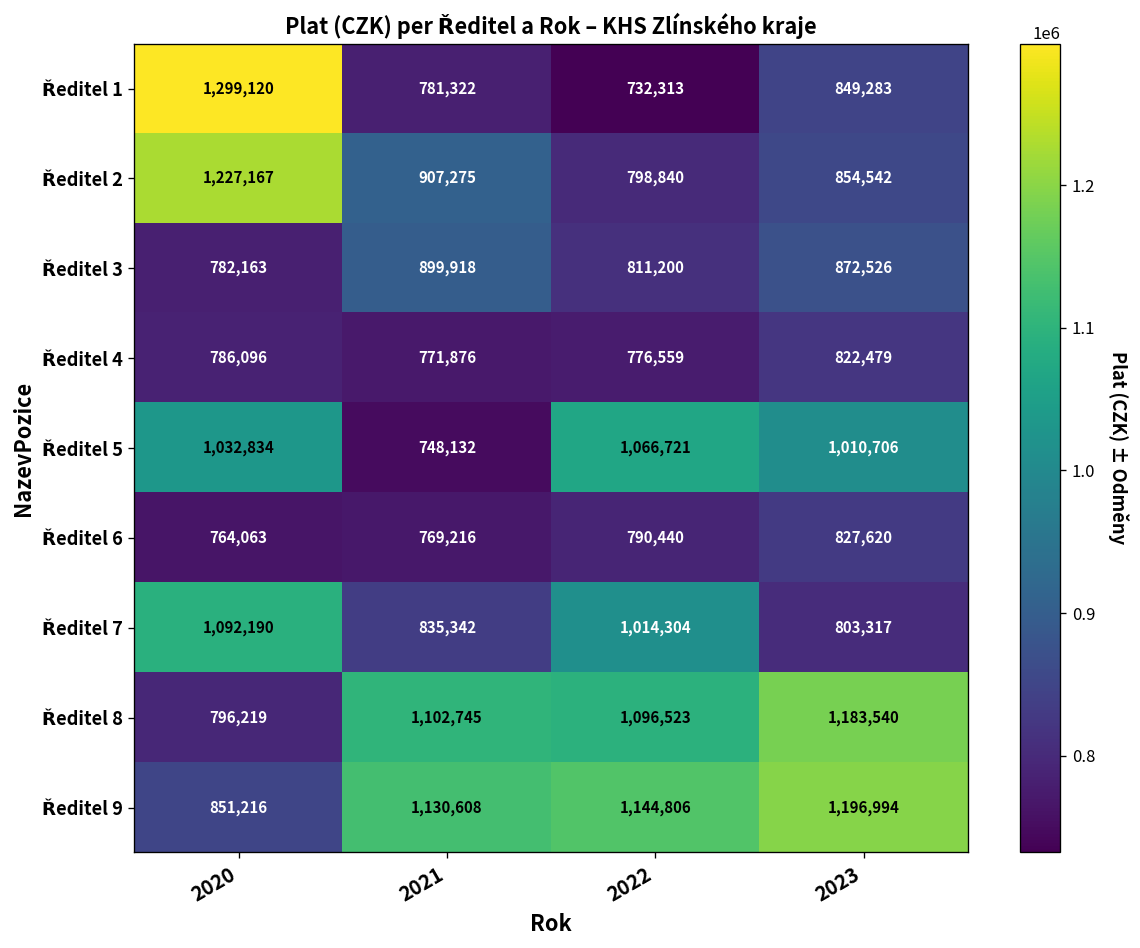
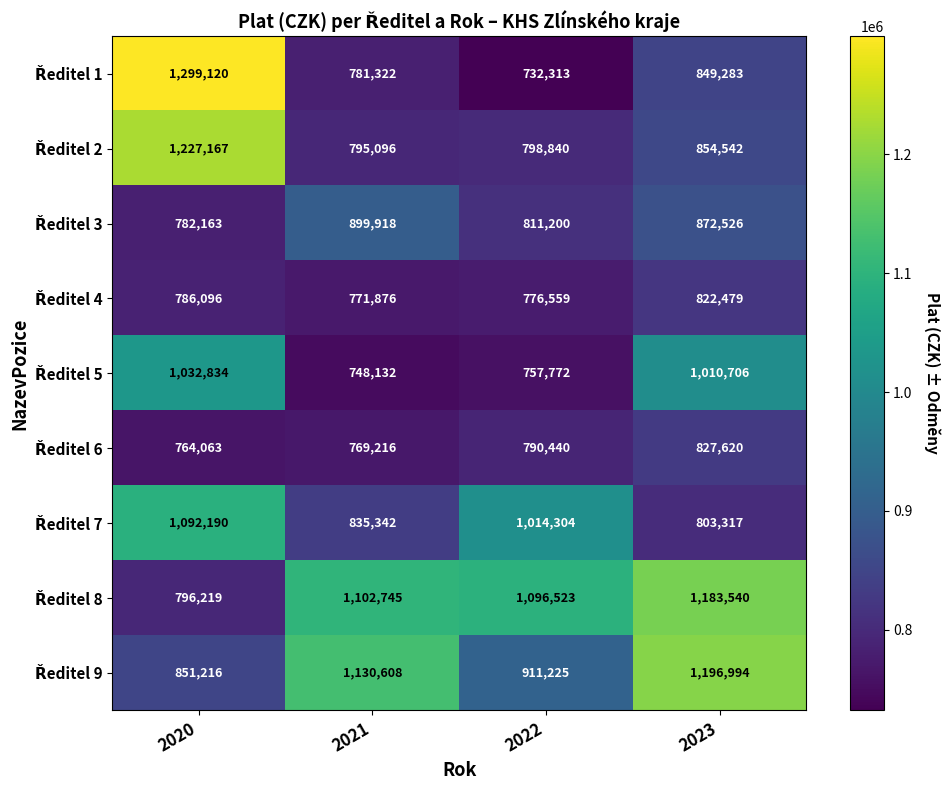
Ředitel 2, 2021: 907,275 -> 795,096
Ředitel 5, 2022: 1,066,721 -> 757,772
Ředitel 9, 2022: 1,144,806 -> 911,225
